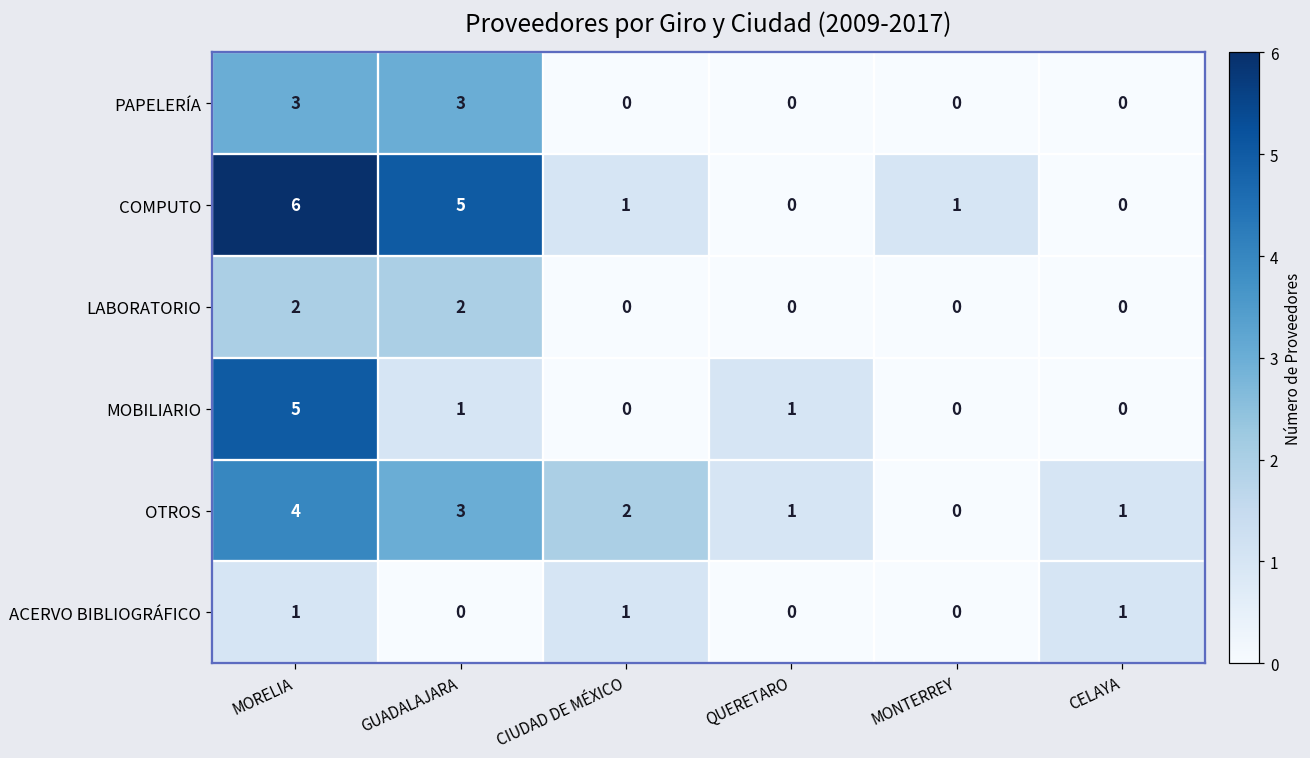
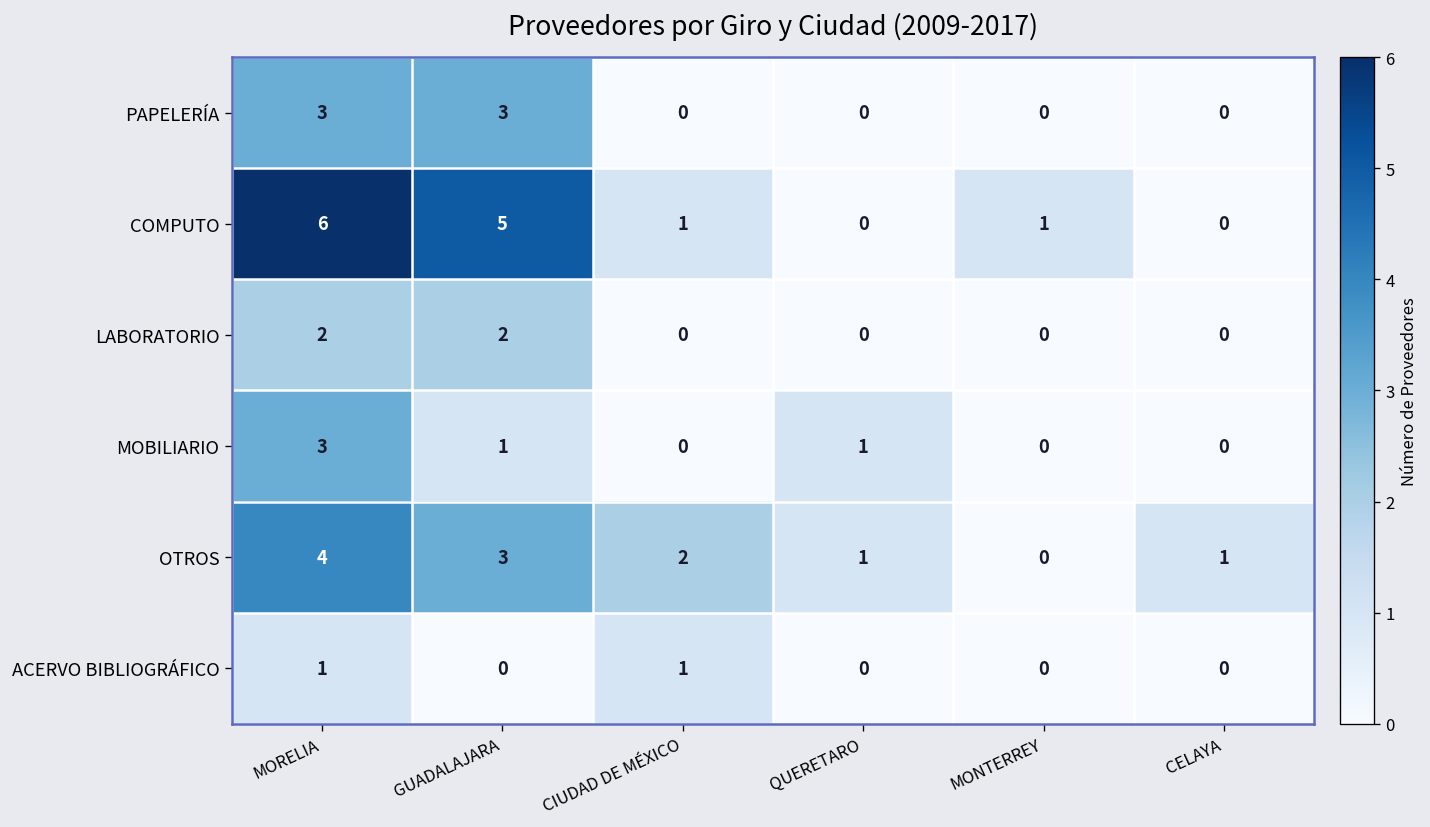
MOBILIARIO, MORELIA: 5 -> 3
ACERVO BIBLIOGRÁFICO, CELAYA: 1 -> 0
